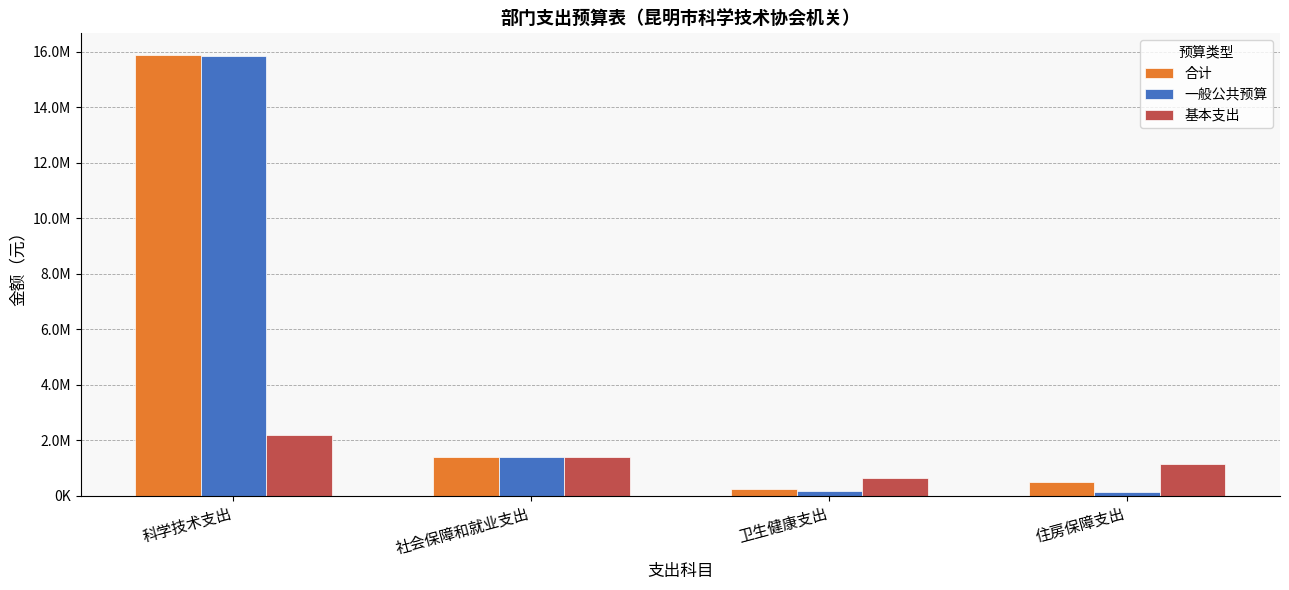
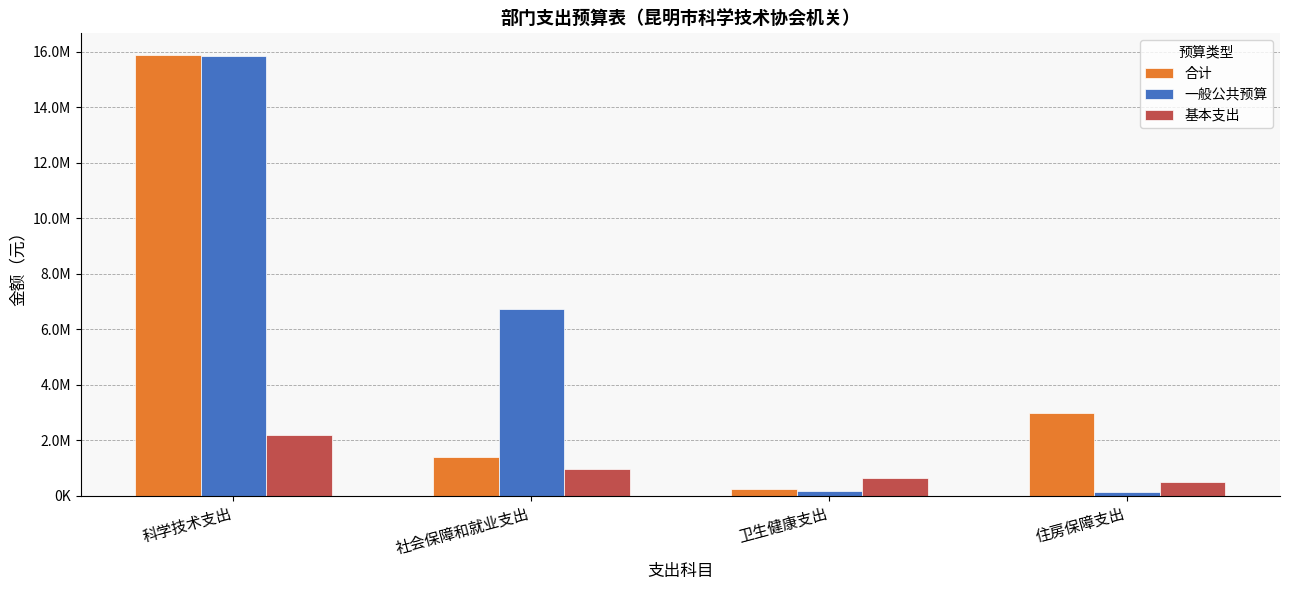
一般公共预算, 社会保障和就业支出: 1400000 -> 6700000
基本支出, 社会保障和就业支出: 1400000 -> 1000000
合计, 住房保障支出: 500000 -> 3000000
基本支出, 住房保障支出: 1100000 -> 500000
